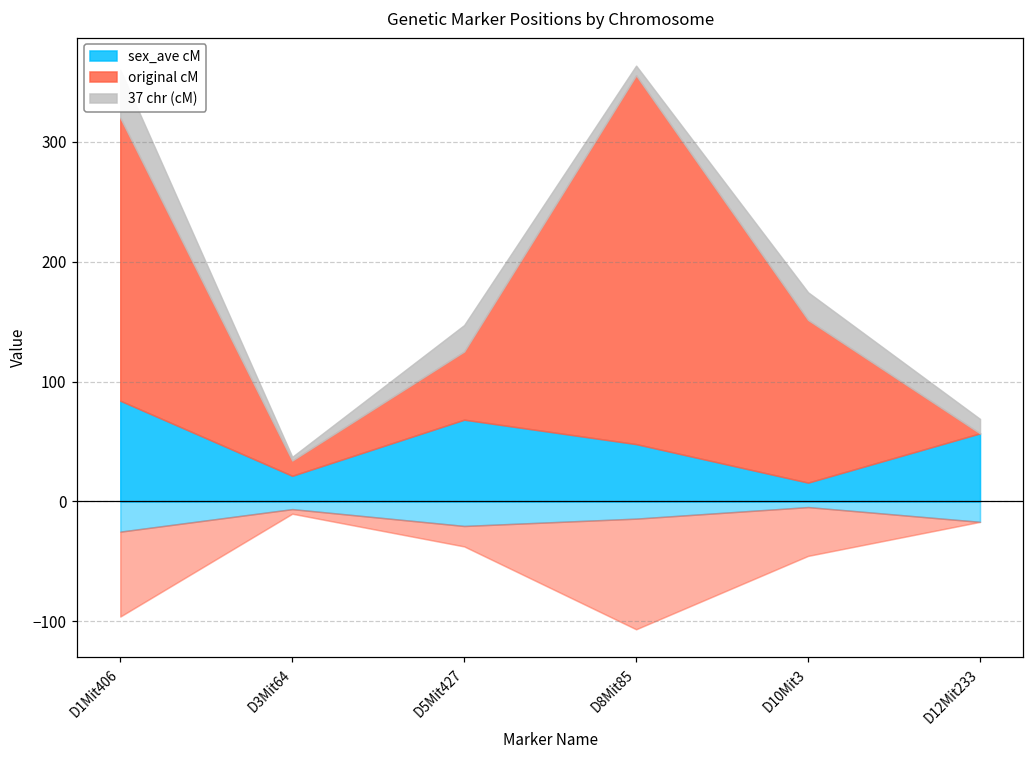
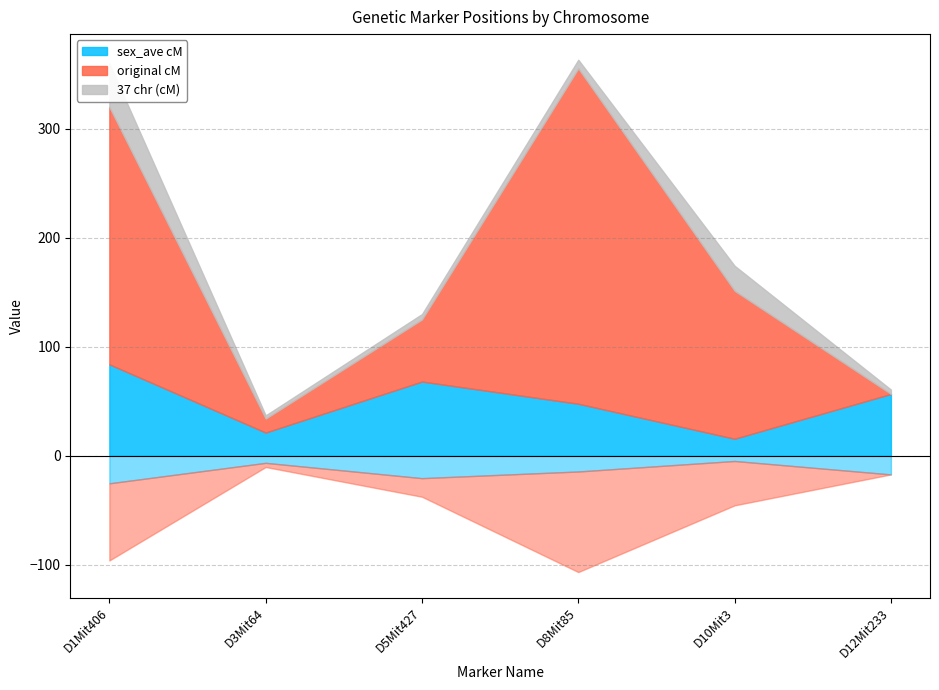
37 chr (cM), D5Mit427: 22 -> 5
37 chr (cM), D12Mit233: 12 -> 4
